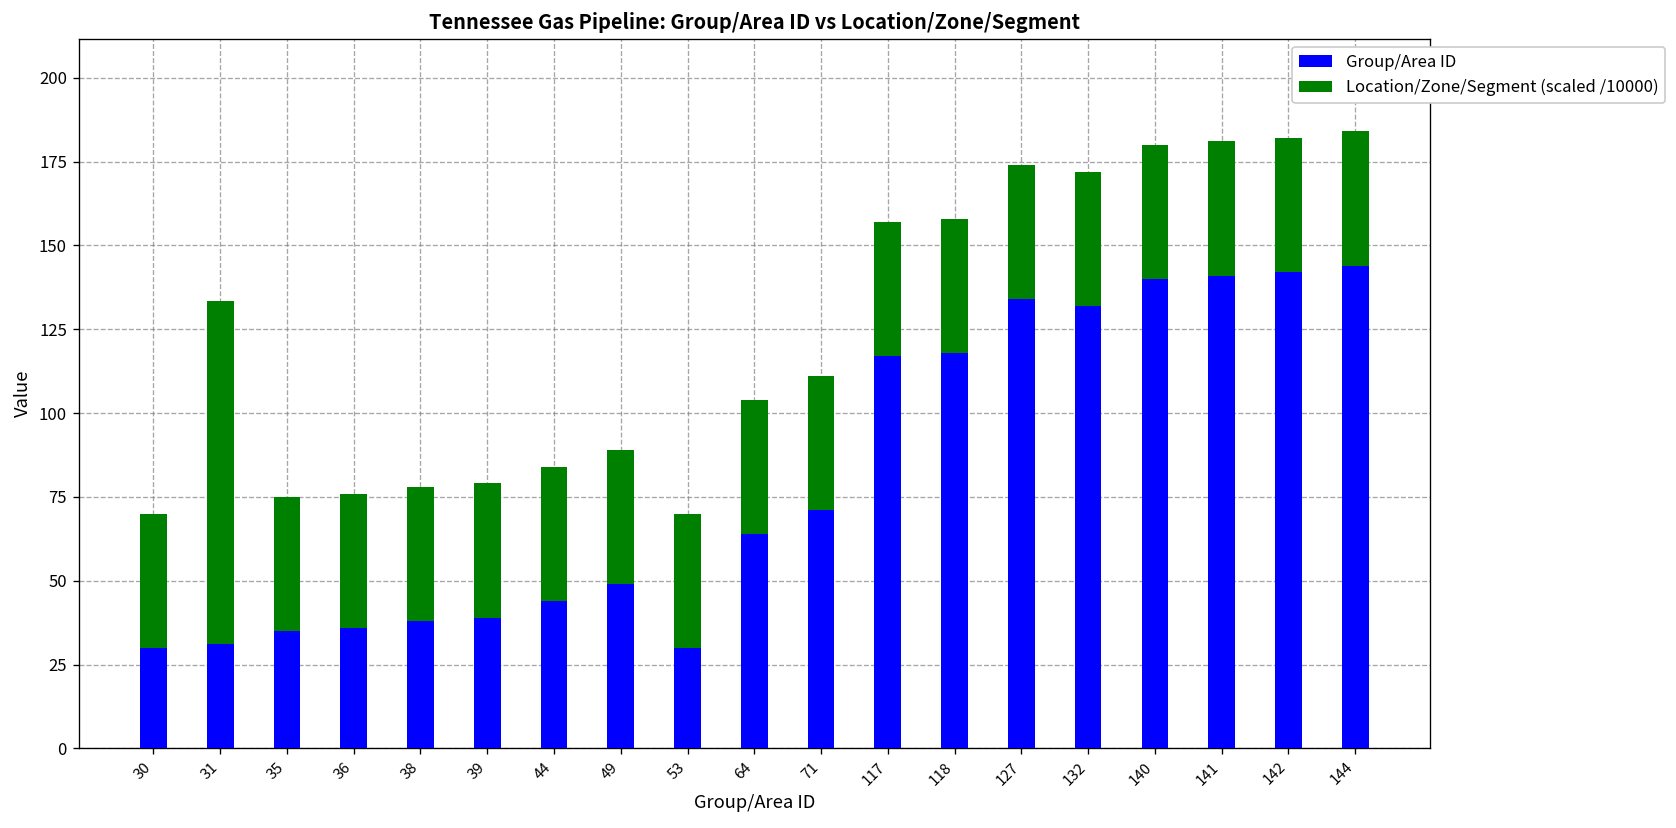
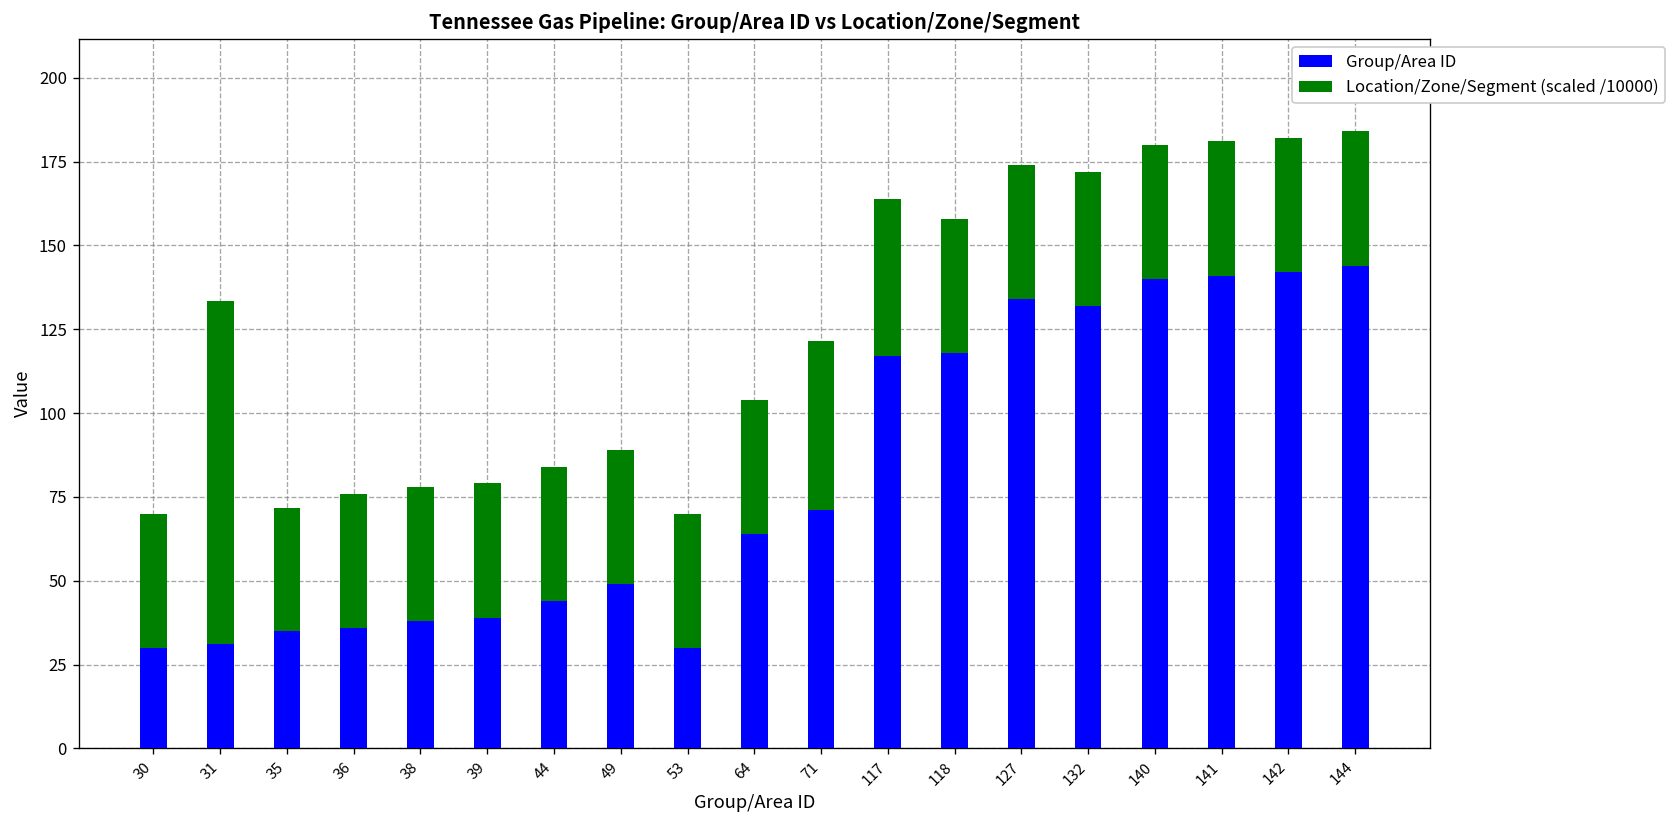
Location/Zone/Segment (scaled /10000), 35: 40 -> 37
Location/Zone/Segment (scaled /10000), 71: 40 -> 50
Location/Zone/Segment (scaled /10000), 117: 40 -> 47
